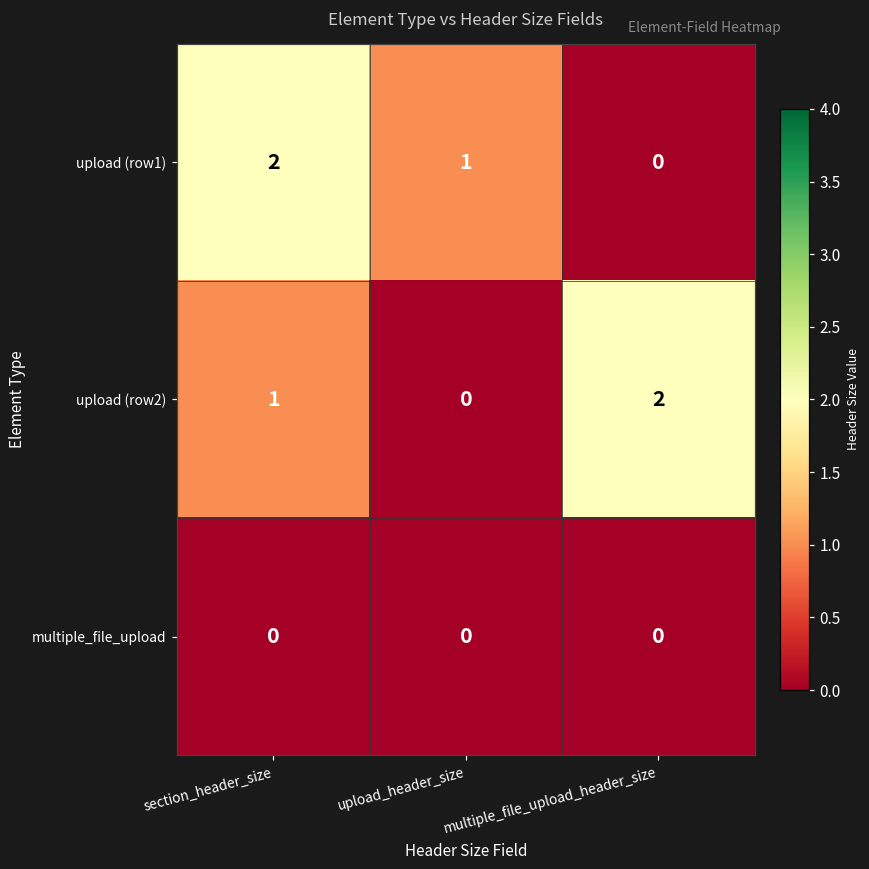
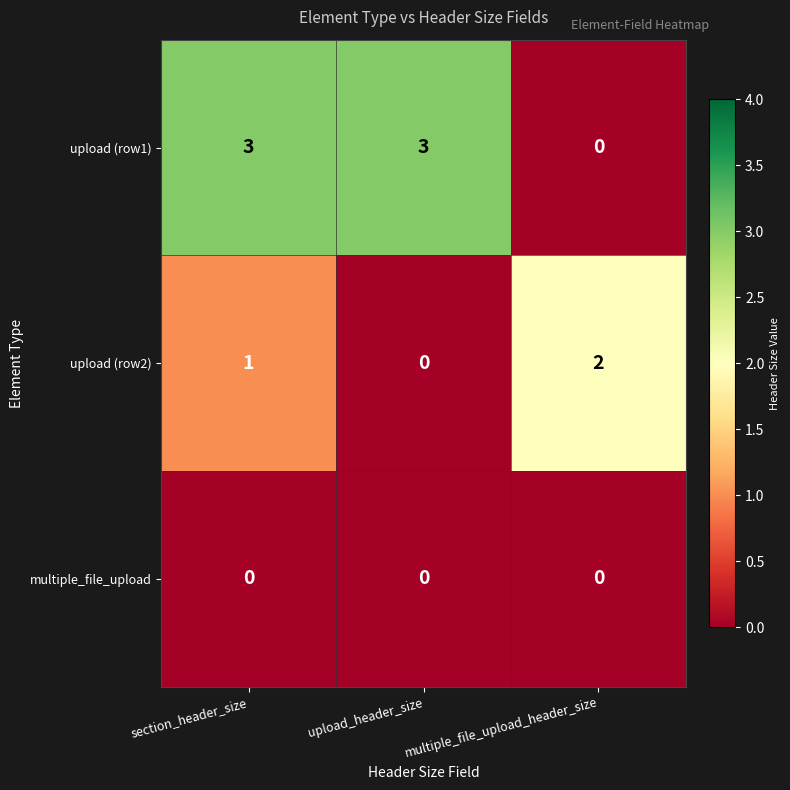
upload (row1), section_header_size: 2 -> 3
upload (row1), upload_header_size: 1 -> 3
